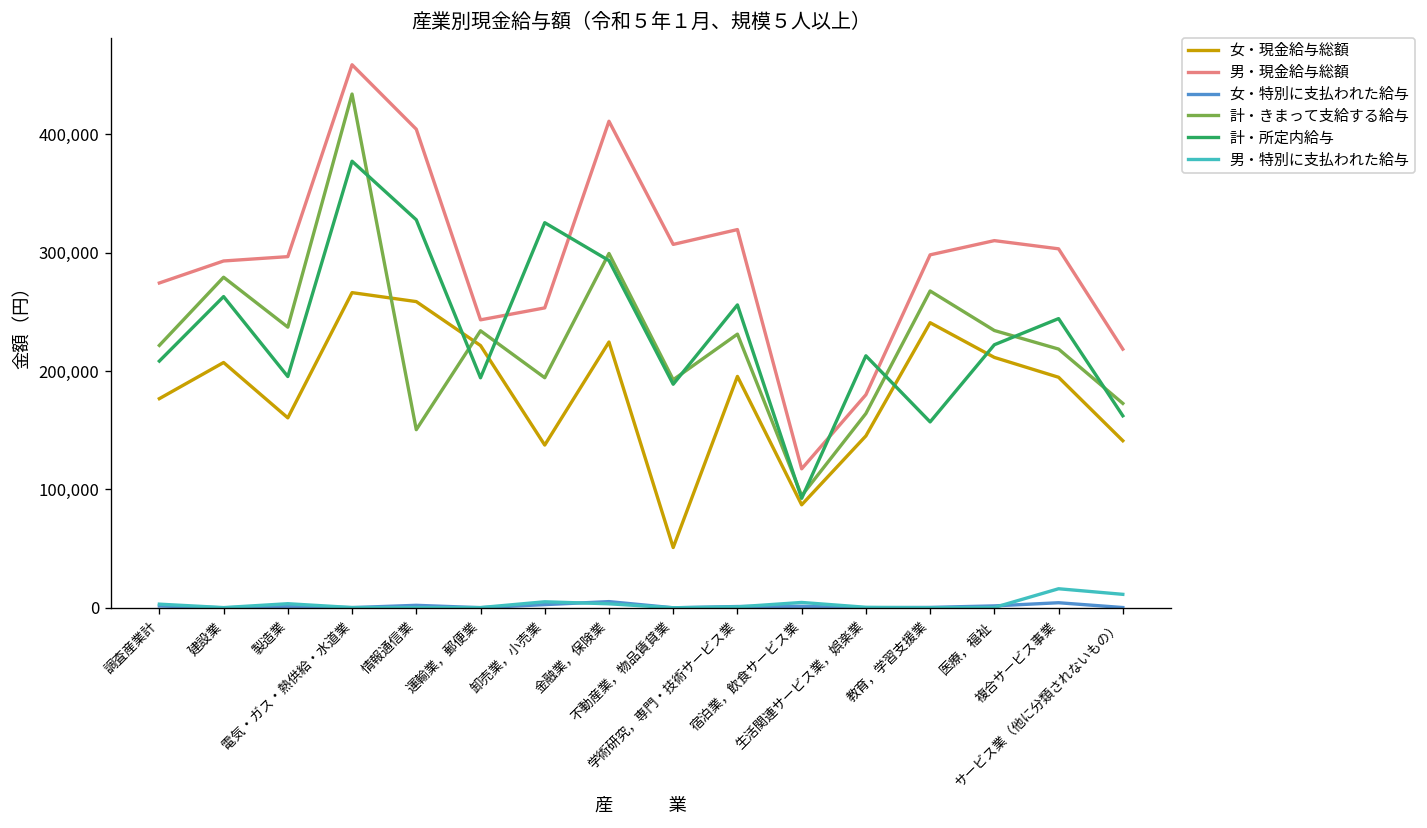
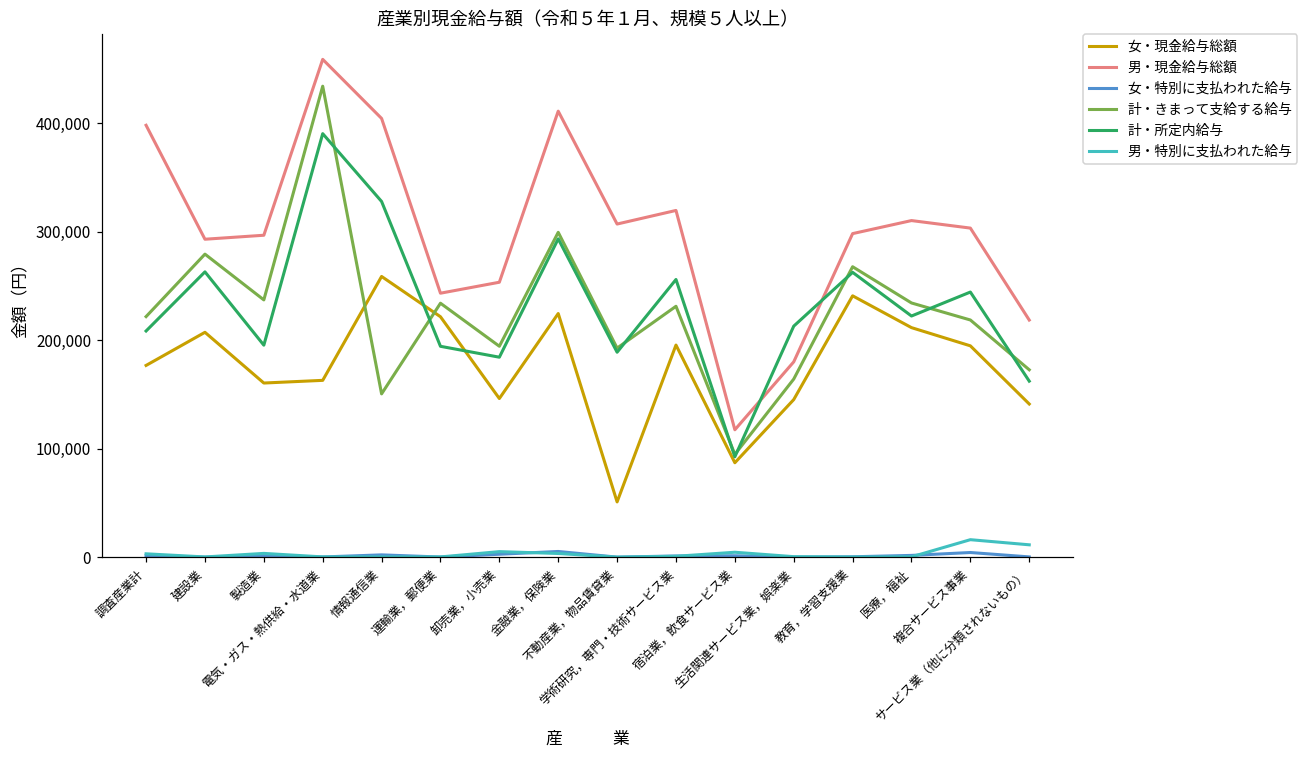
男・現金給与総額, 調査産業計: 270,000 -> 400,000
女・現金給与総額, 電気・ガス・熱供給・水道業: 270,000 -> 160,000
計・所定内給与, 電気・ガス・熱供給・水道業: 380,000 -> 390,000
女・現金給与総額, 卸売業，小売業: 140,000 -> 150,000
計・所定内給与, 卸売業，小売業: 330,000 -> 180,000
計・所定内給与, 教育，学習支援業: 160,000 -> 260,000
